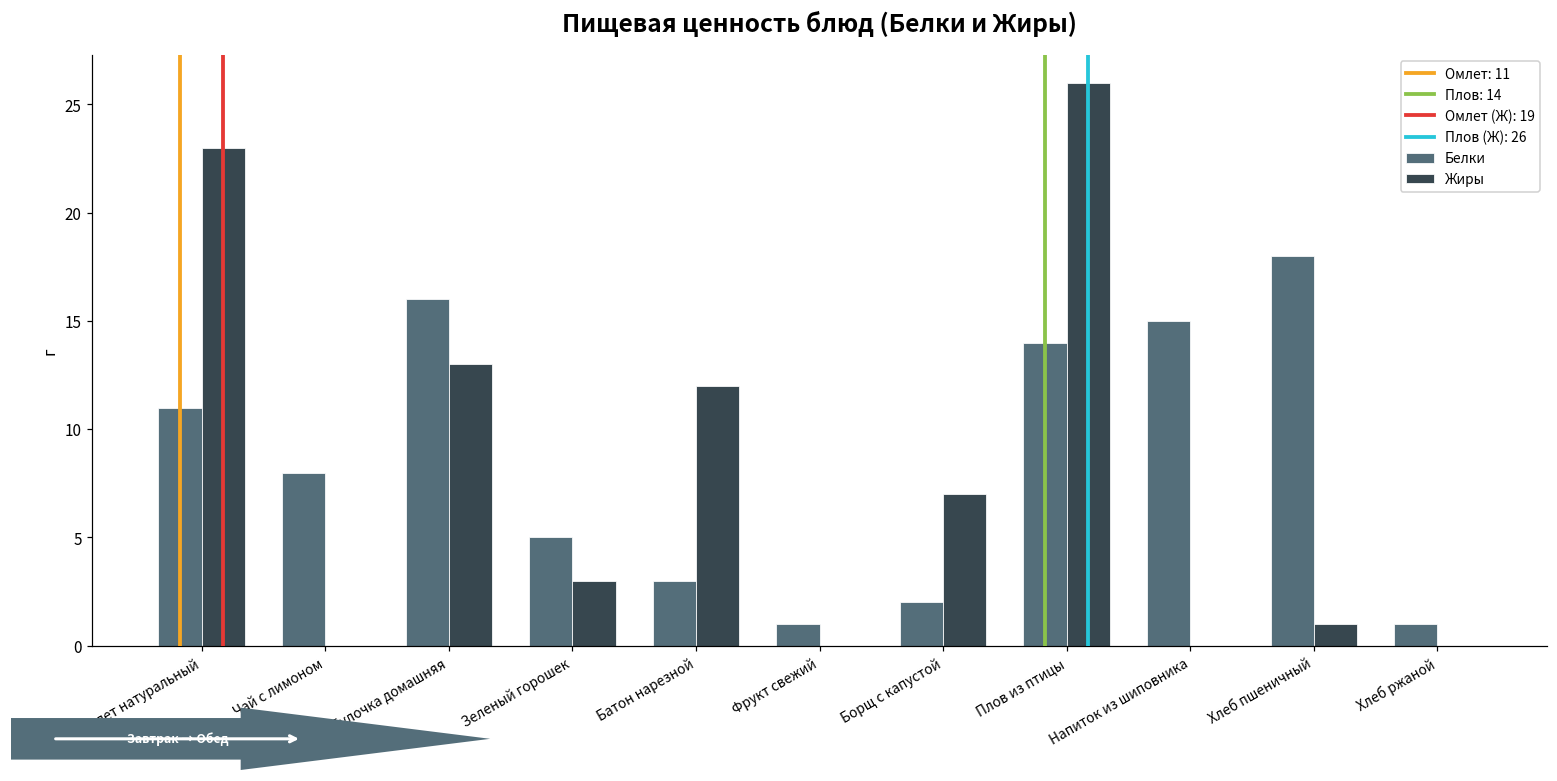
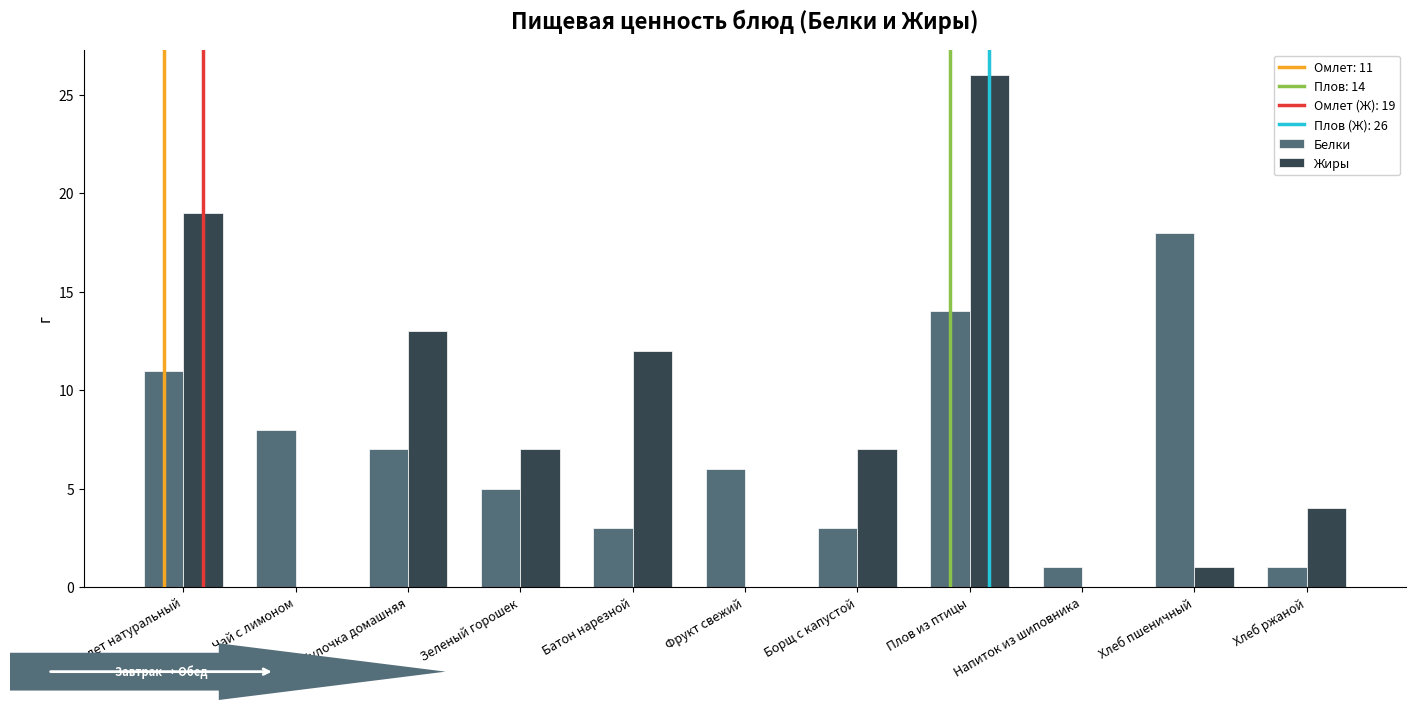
Жиры, Омлет натуральный: 23 -> 19
Белки, Булочка домашняя: 16 -> 7
Жиры, Зеленый горошек: 3 -> 7
Белки, Фрукт свежий: 1 -> 6
Белки, Борщ с капустой: 2 -> 3
Белки, Напиток из шиповника: 15 -> 1
Жиры, Хлеб ржаной: 0 -> 4
